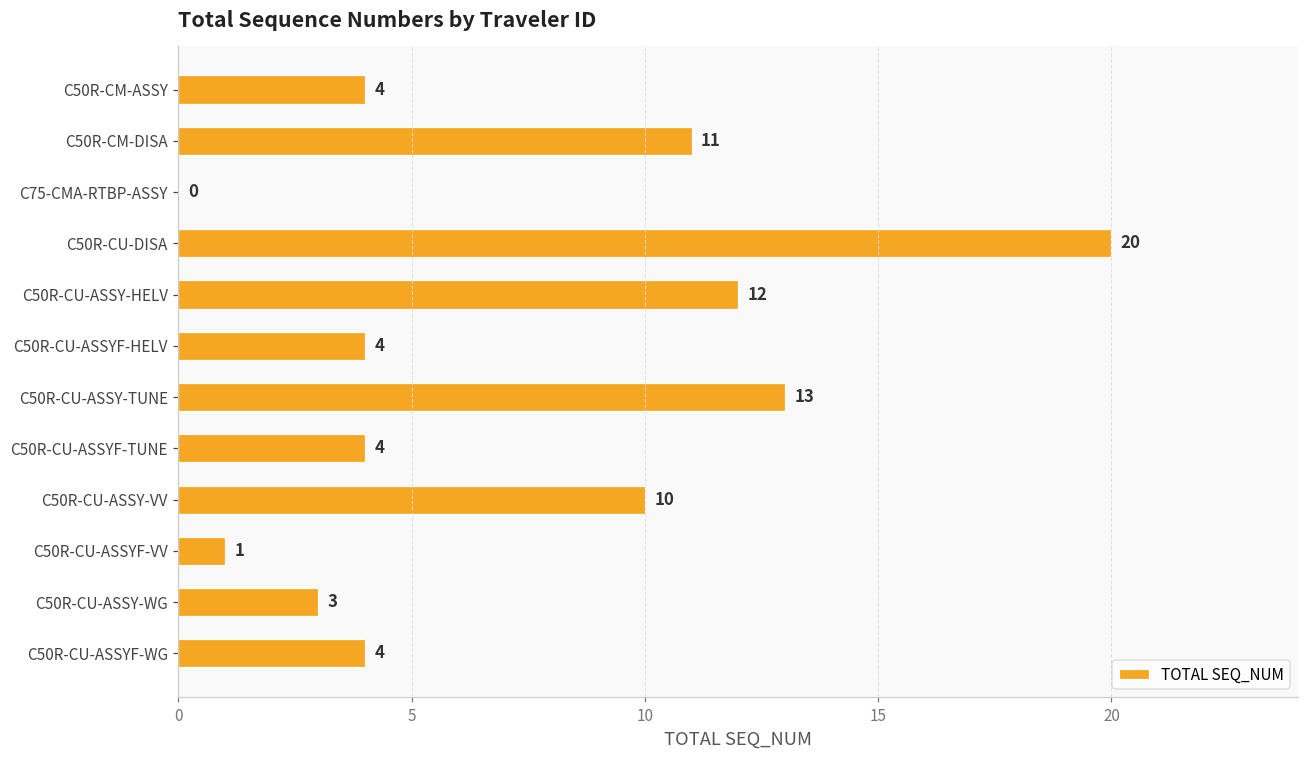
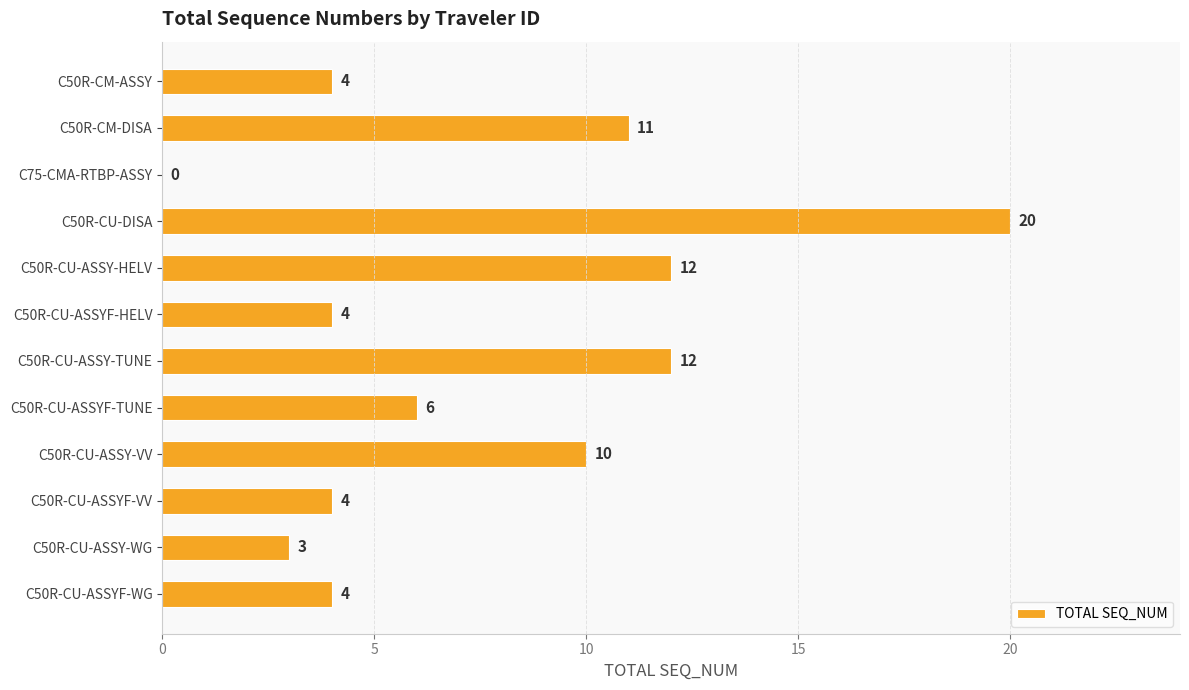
C50R-CU-ASSY-TUNE: 13 -> 12
C50R-CU-ASSYF-TUNE: 4 -> 6
C50R-CU-ASSYF-VV: 1 -> 4
